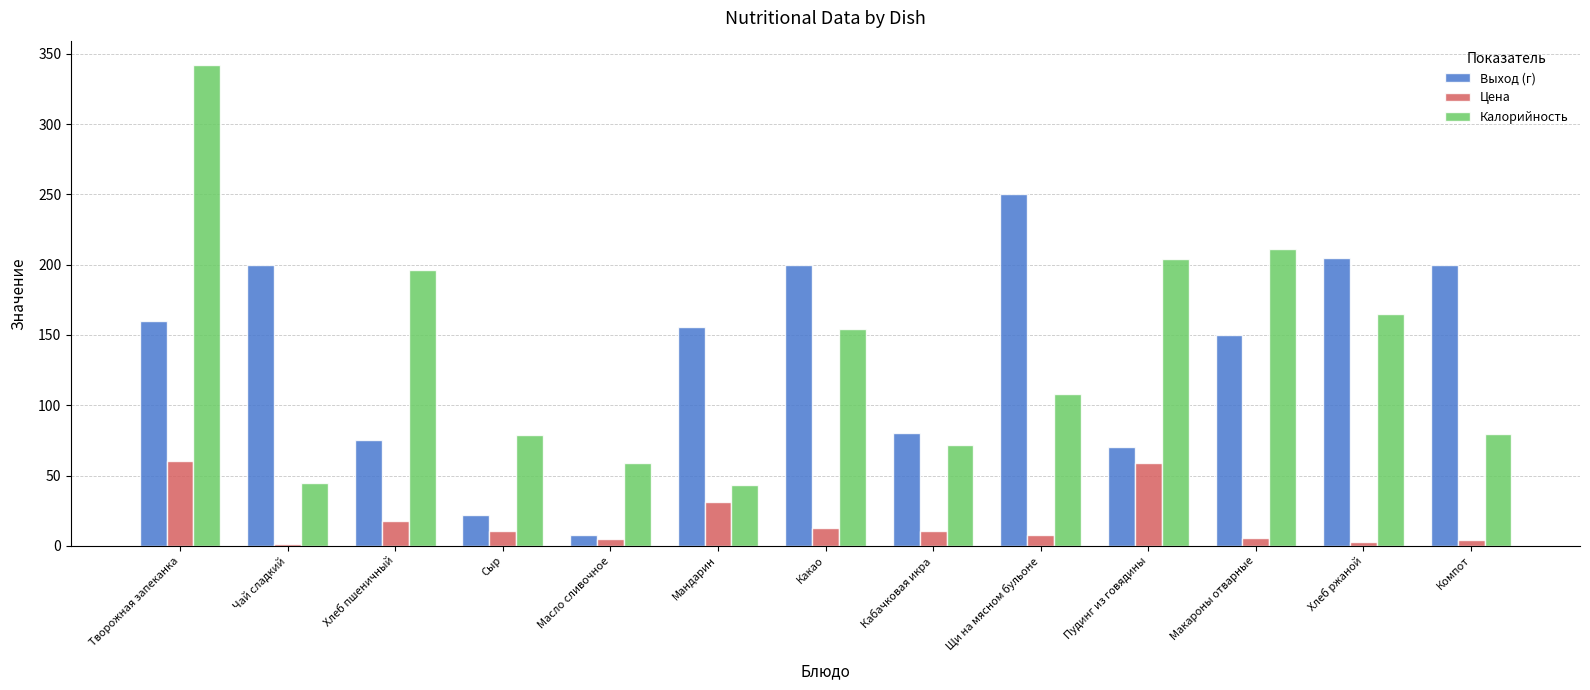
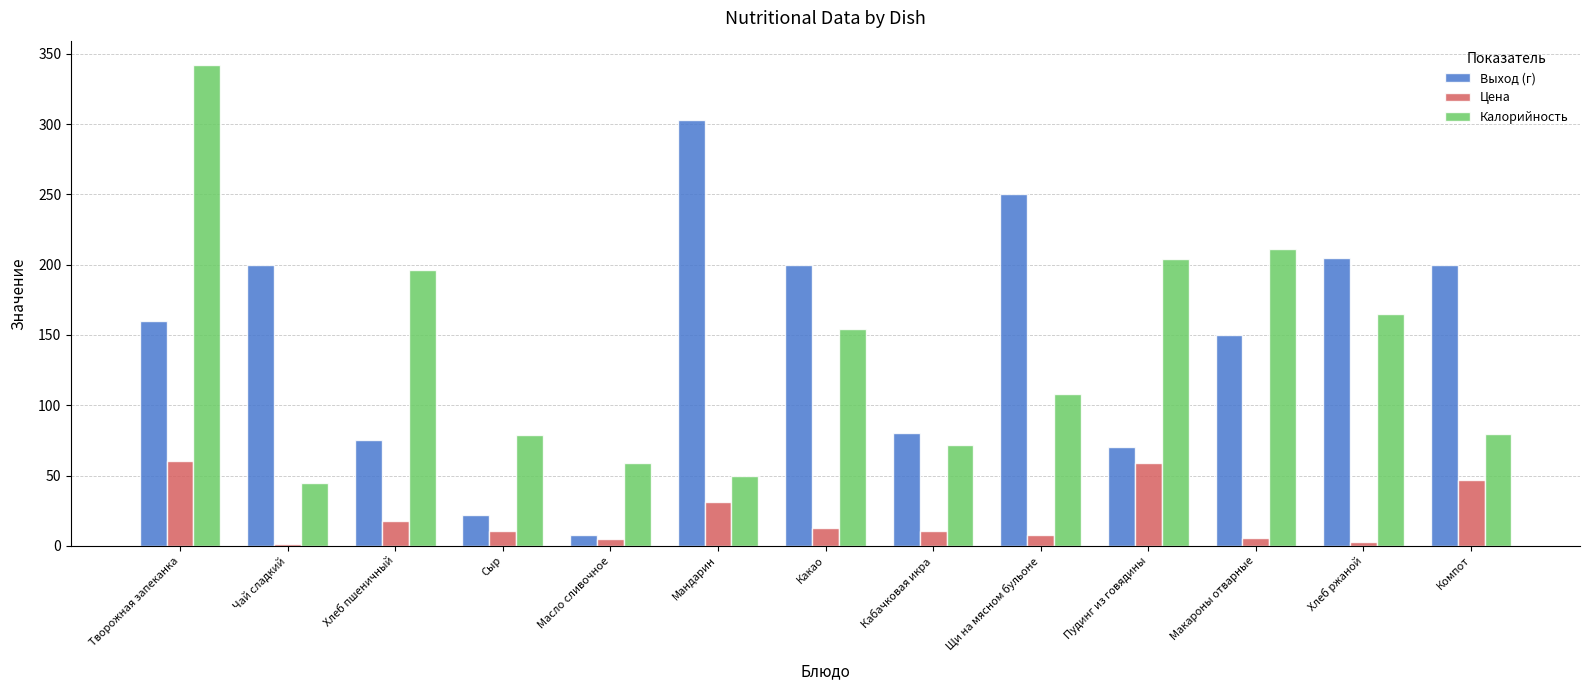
Выход (г), Мандарин: 156 -> 303
Калорийность, Мандарин: 44 -> 50
Цена, Компот: 4 -> 47
